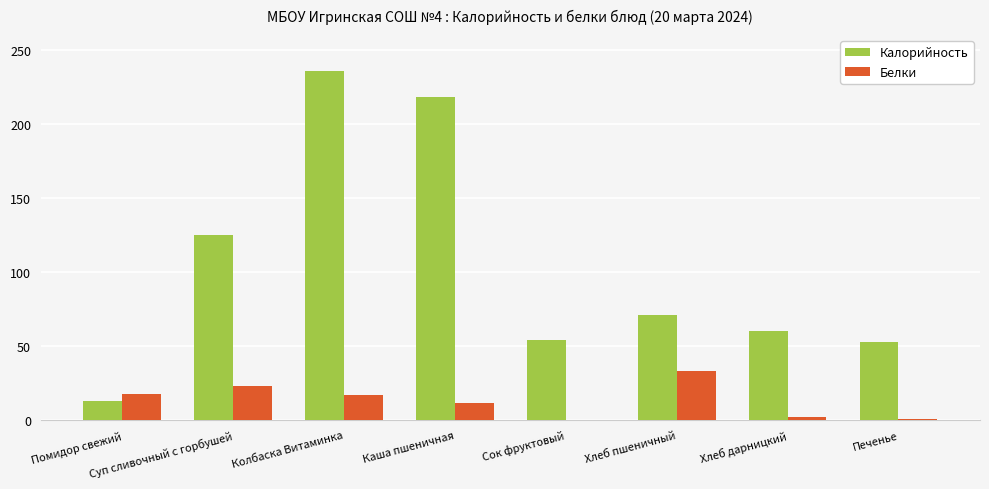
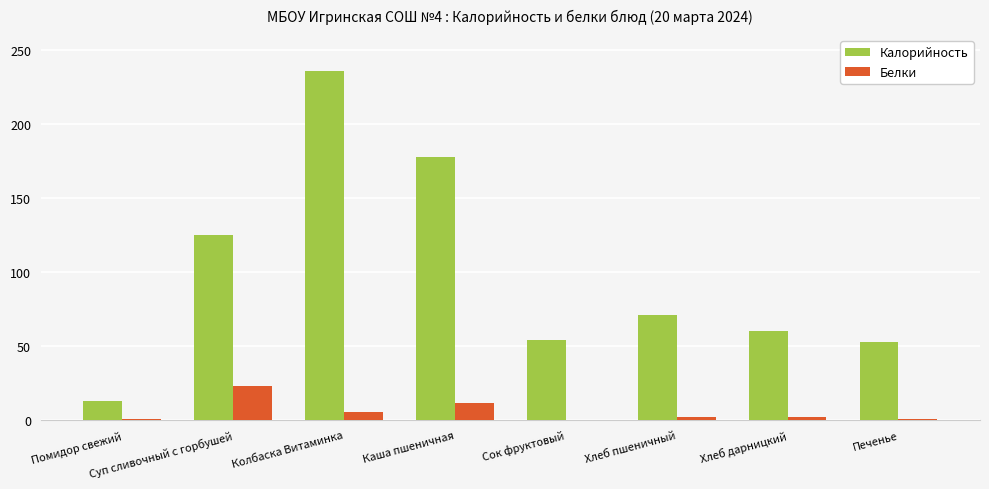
Белки, Помидор свежий: 18 -> 1
Белки, Колбаска Витаминка: 17 -> 6
Калорийность, Каша пшеничная: 218 -> 178
Белки, Хлеб пшеничный: 34 -> 2
